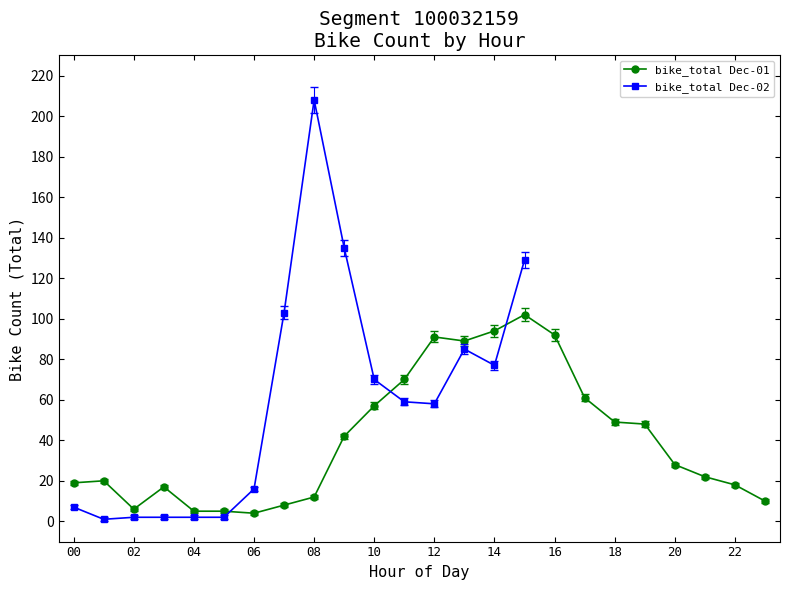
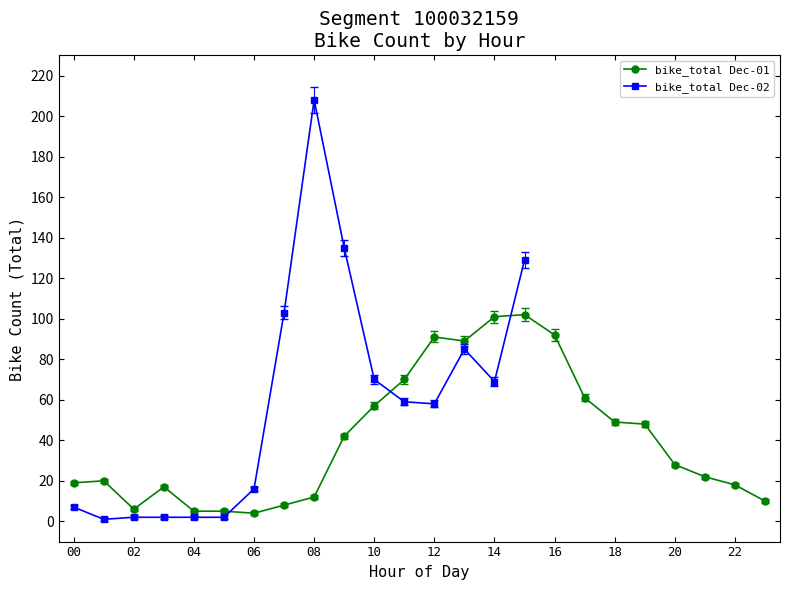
bike_total Dec-01, 14: 94 -> 101
bike_total Dec-02, 14: 77 -> 69
